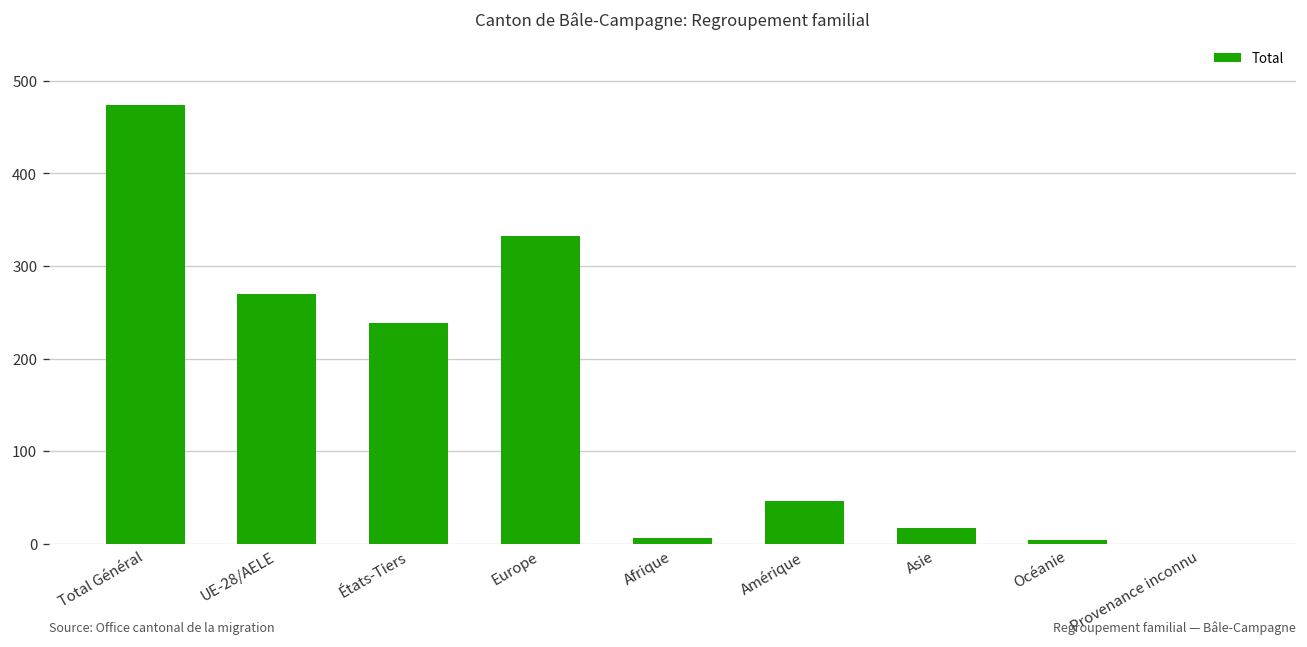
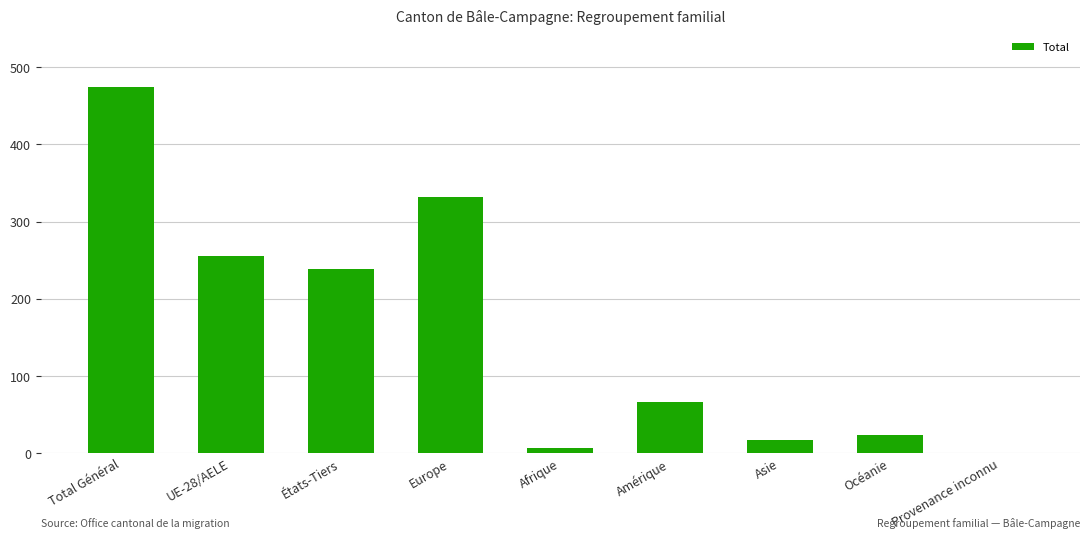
UE-28/AELE: 270 -> 260
Amérique: 50 -> 70
Océanie: 0 -> 20
